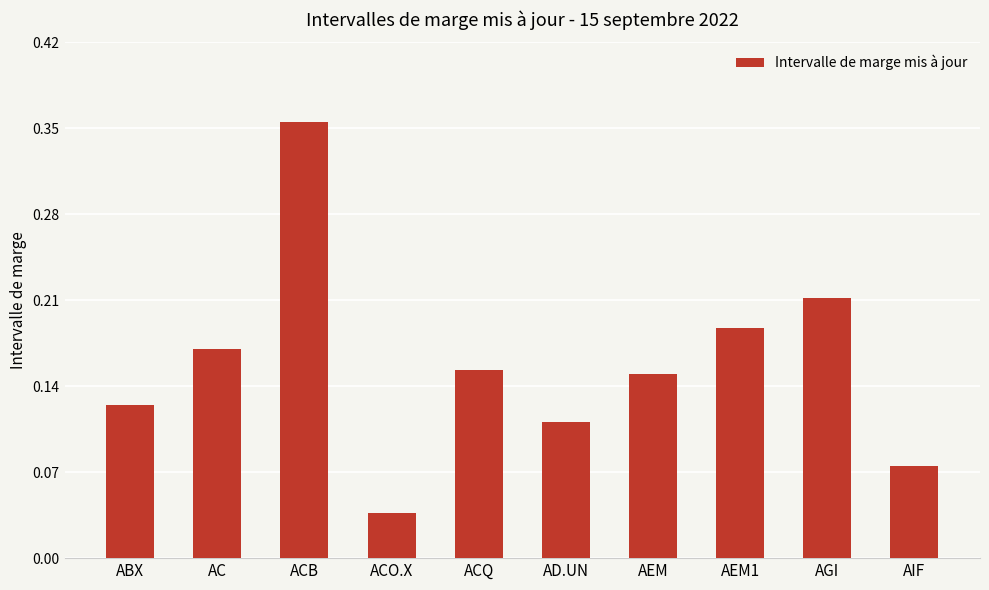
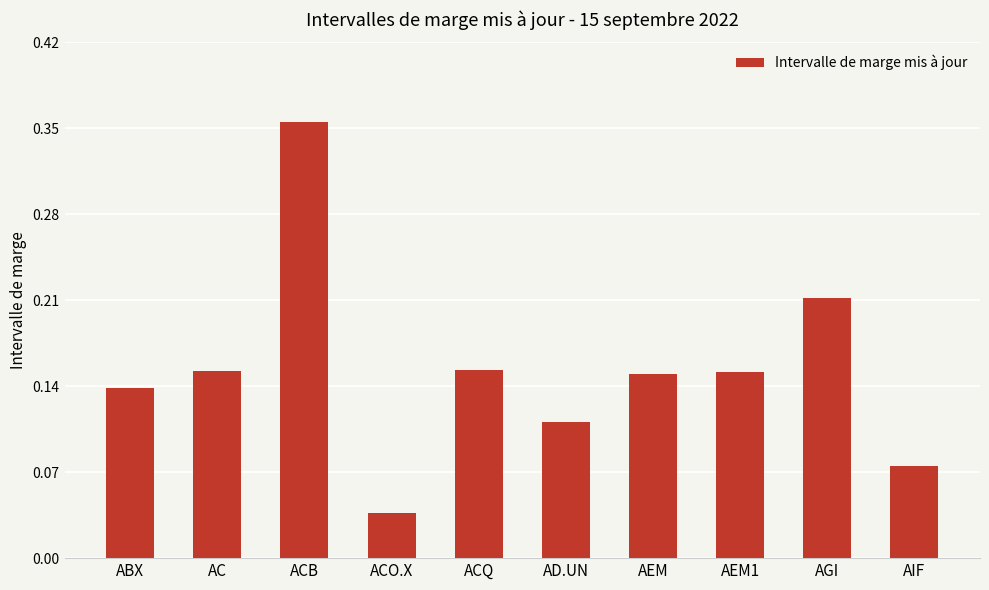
ABX: 0.125 -> 0.139
AC: 0.170 -> 0.153
AEM1: 0.187 -> 0.152
